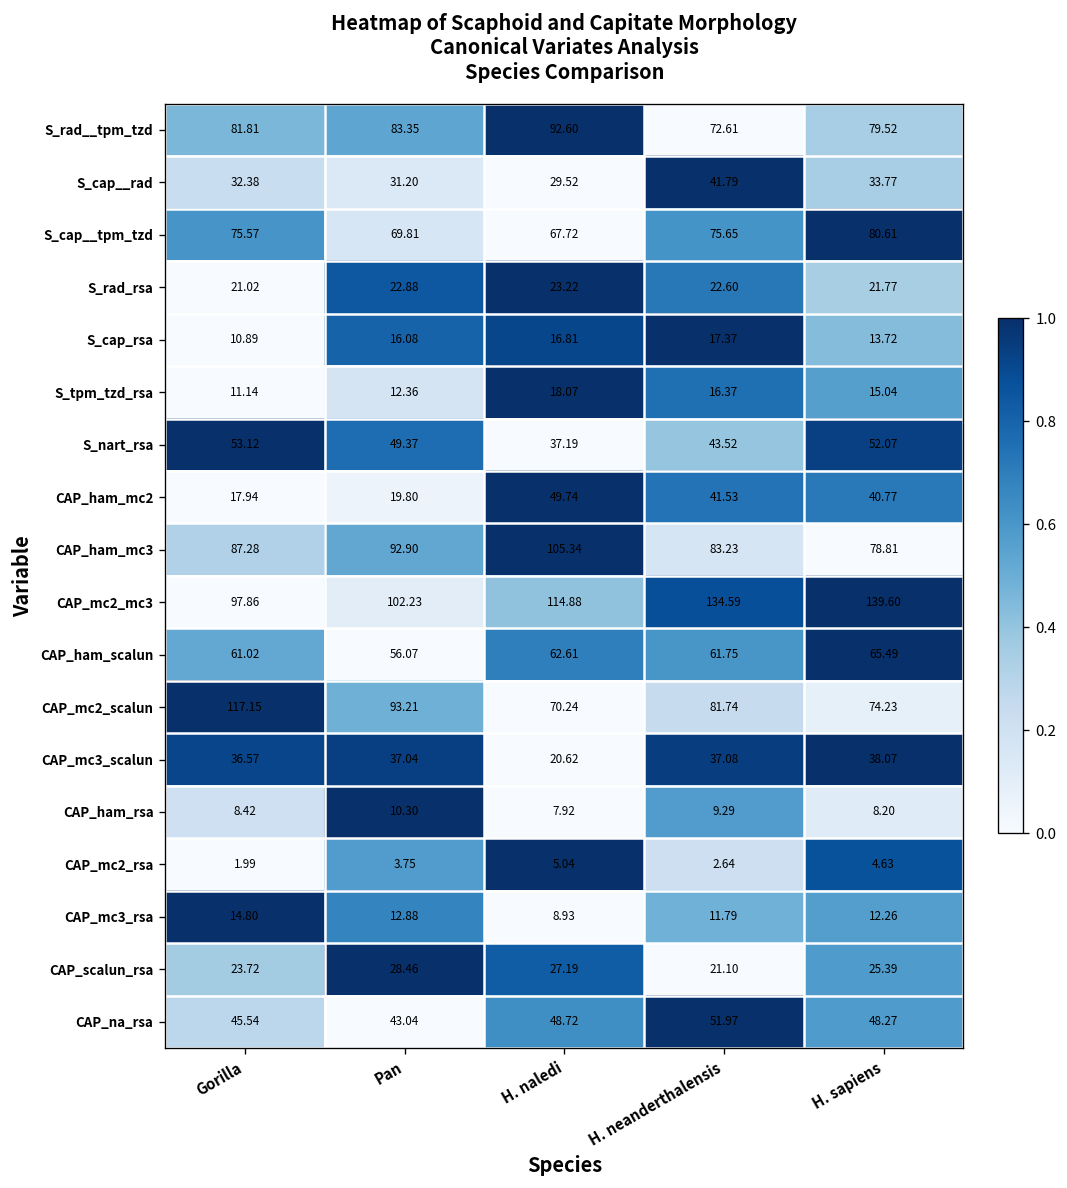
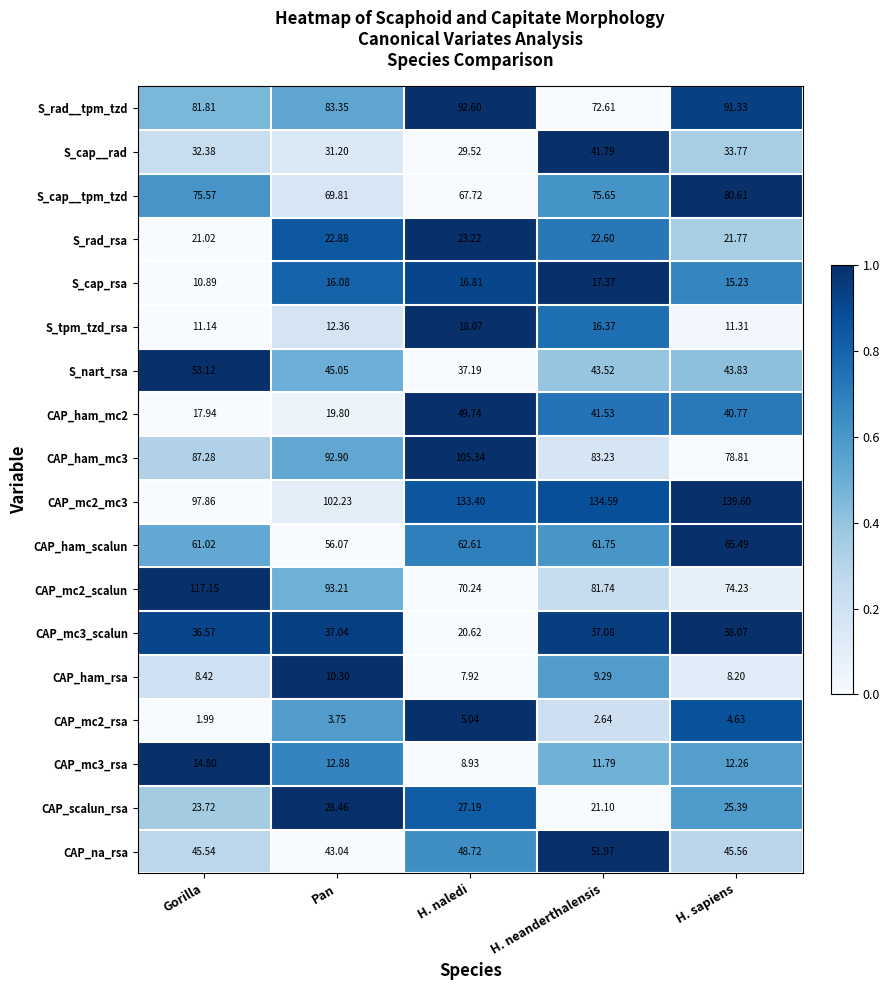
S_rad__tpm_tzd, H. sapiens: 79.52 -> 91.33
S_cap_rsa, H. sapiens: 13.72 -> 15.23
S_tpm_tzd_rsa, H. sapiens: 15.04 -> 11.31
S_nart_rsa, Pan: 49.37 -> 45.05
S_nart_rsa, H. sapiens: 52.07 -> 43.83
CAP_mc2_mc3, H. naledi: 114.88 -> 133.40
CAP_na_rsa, H. sapiens: 48.27 -> 45.56
